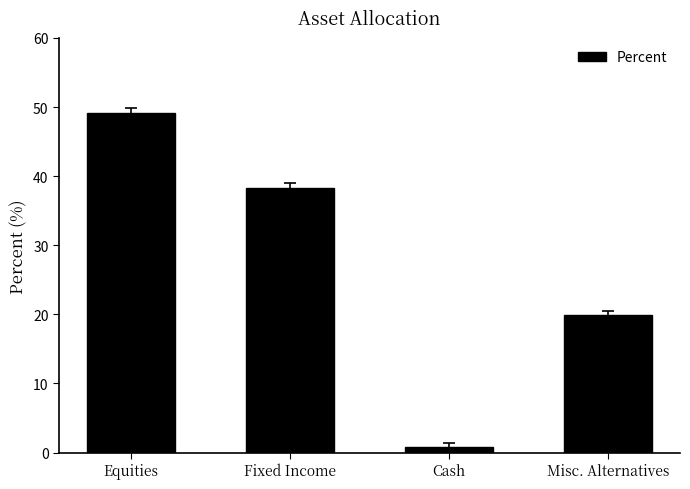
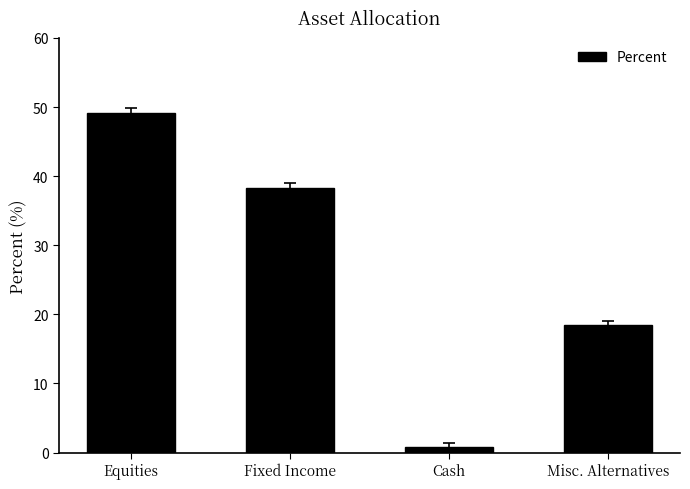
Percent, Misc. Alternatives: 20 -> 18
